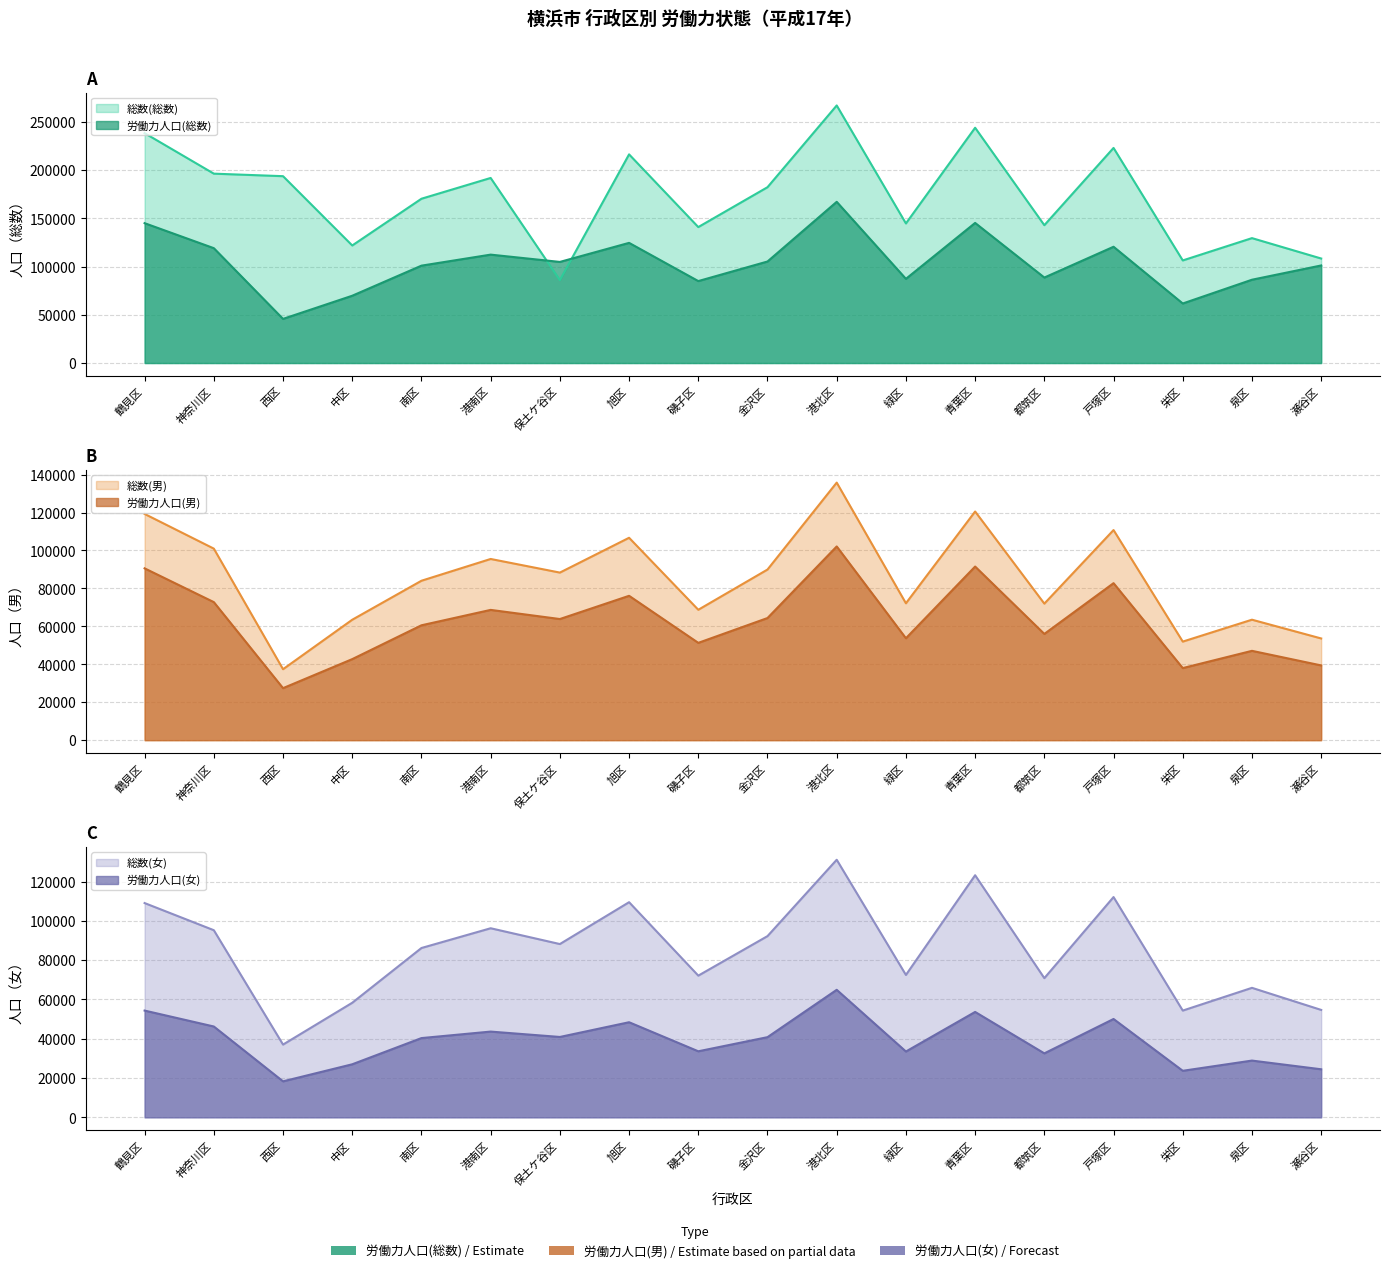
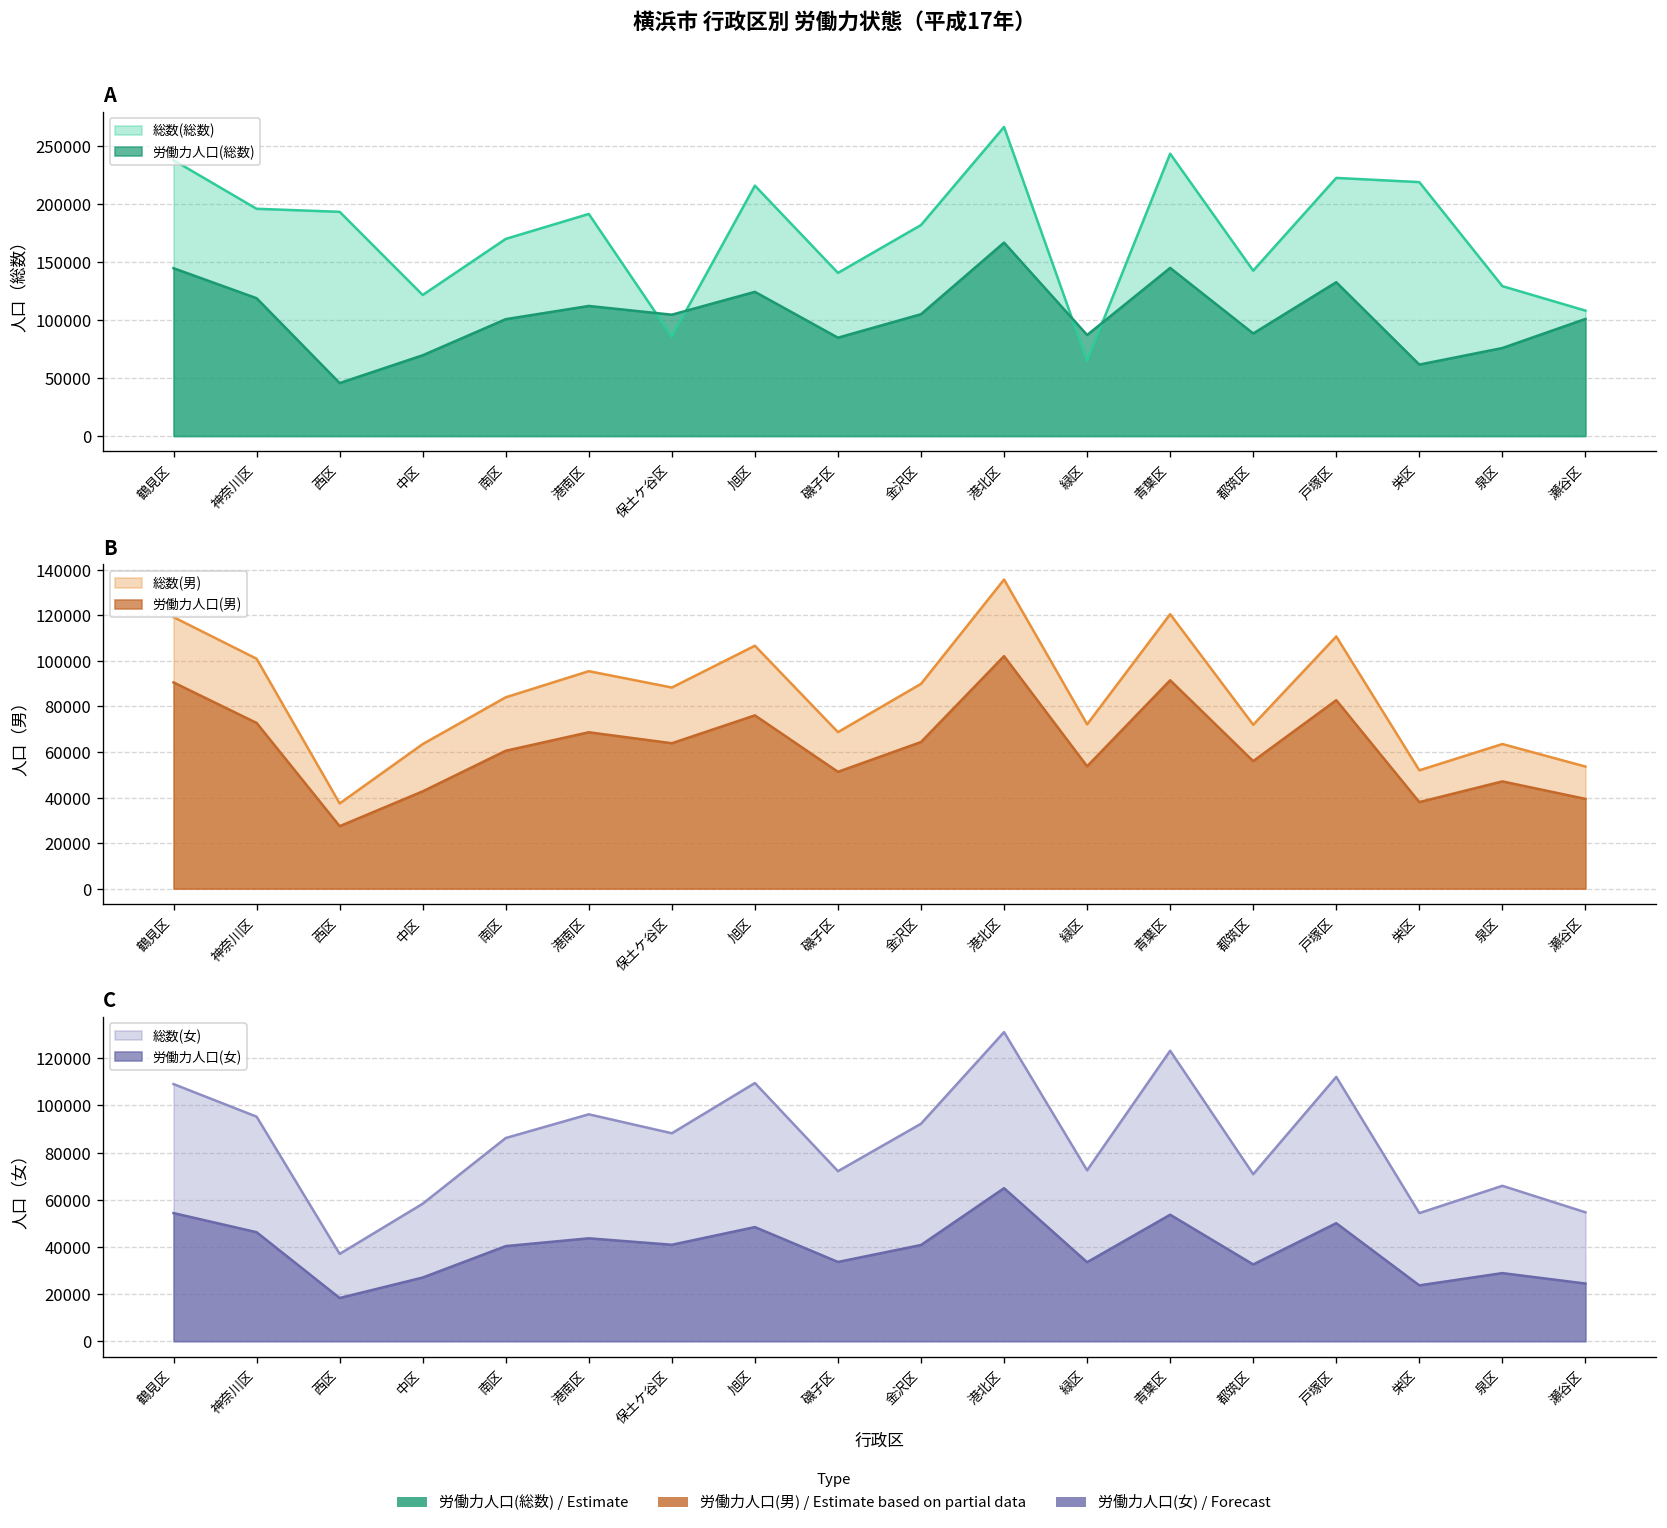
A, 総数(総数), 緑区: 140000 -> 70000
A, 労働力人口(総数), 戸塚区: 120000 -> 130000
A, 総数(総数), 栄区: 110000 -> 220000
A, 労働力人口(総数), 泉区: 90000 -> 80000
